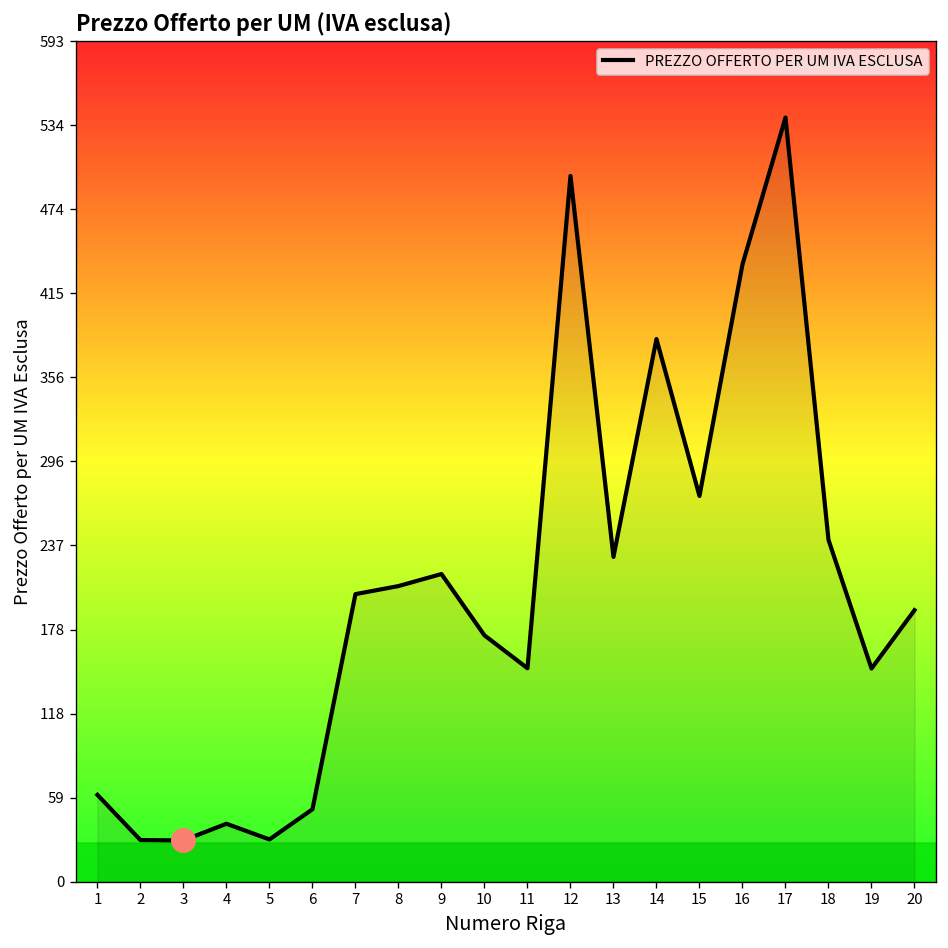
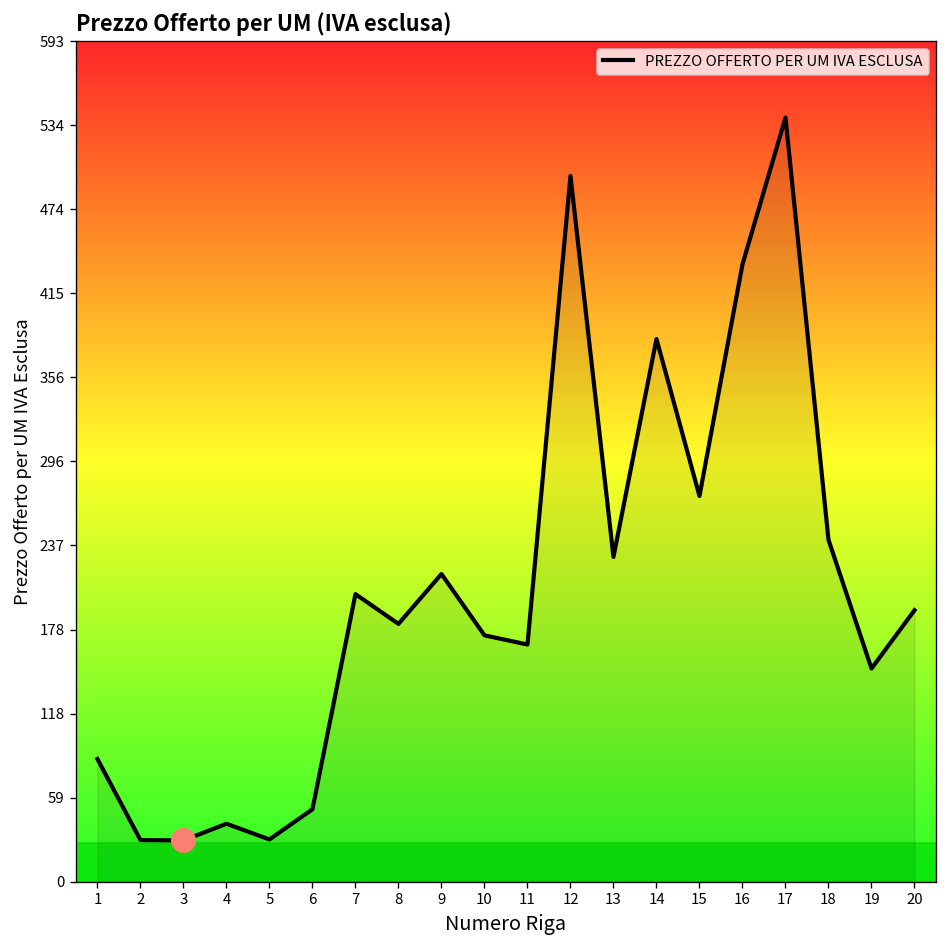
PREZZO OFFERTO PER UM IVA ESCLUSA, 1: 61 -> 87
PREZZO OFFERTO PER UM IVA ESCLUSA, 8: 209 -> 182
PREZZO OFFERTO PER UM IVA ESCLUSA, 11: 151 -> 167
